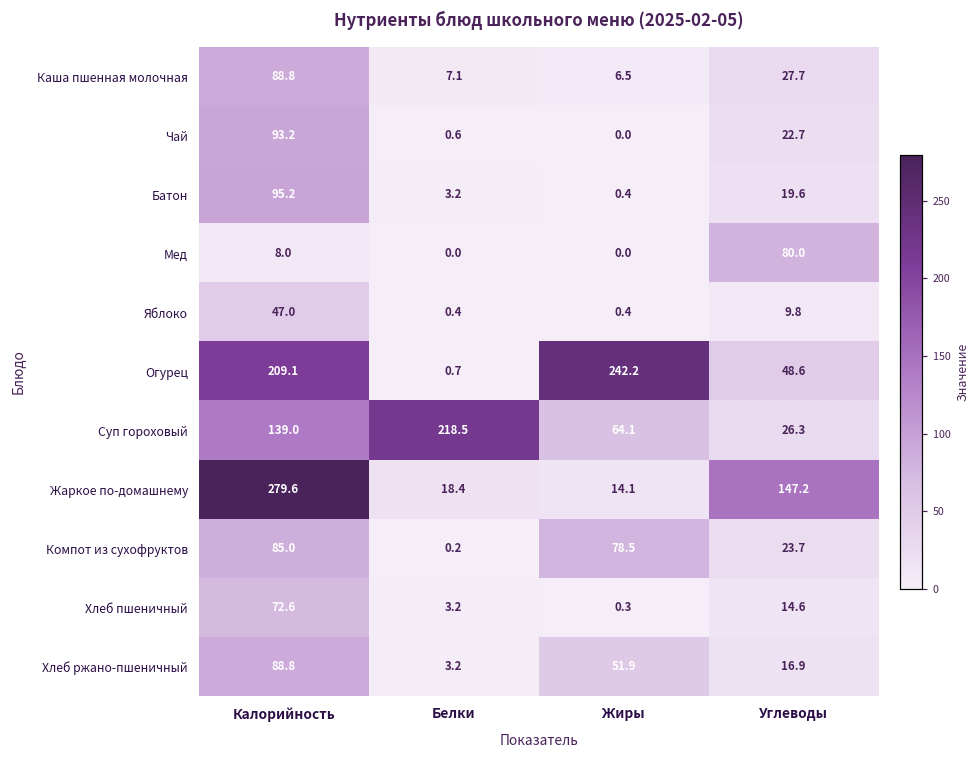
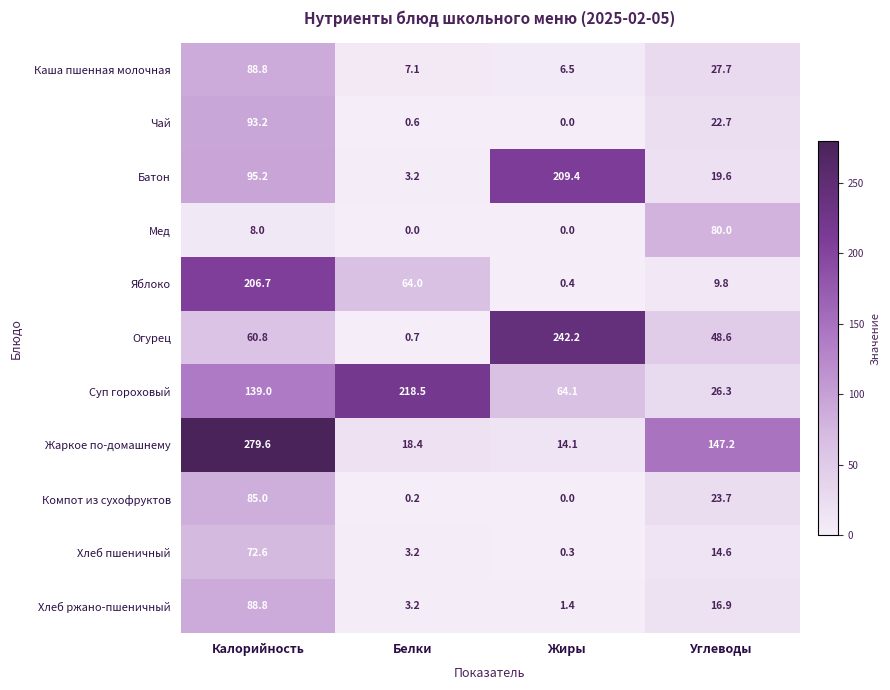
Батон, Жиры: 0.4 -> 209.4
Яблоко, Калорийность: 47.0 -> 206.7
Яблоко, Белки: 0.4 -> 64.0
Огурец, Калорийность: 209.1 -> 60.8
Компот из сухофруктов, Жиры: 78.5 -> 0.0
Хлеб ржано-пшеничный, Жиры: 51.9 -> 1.4
